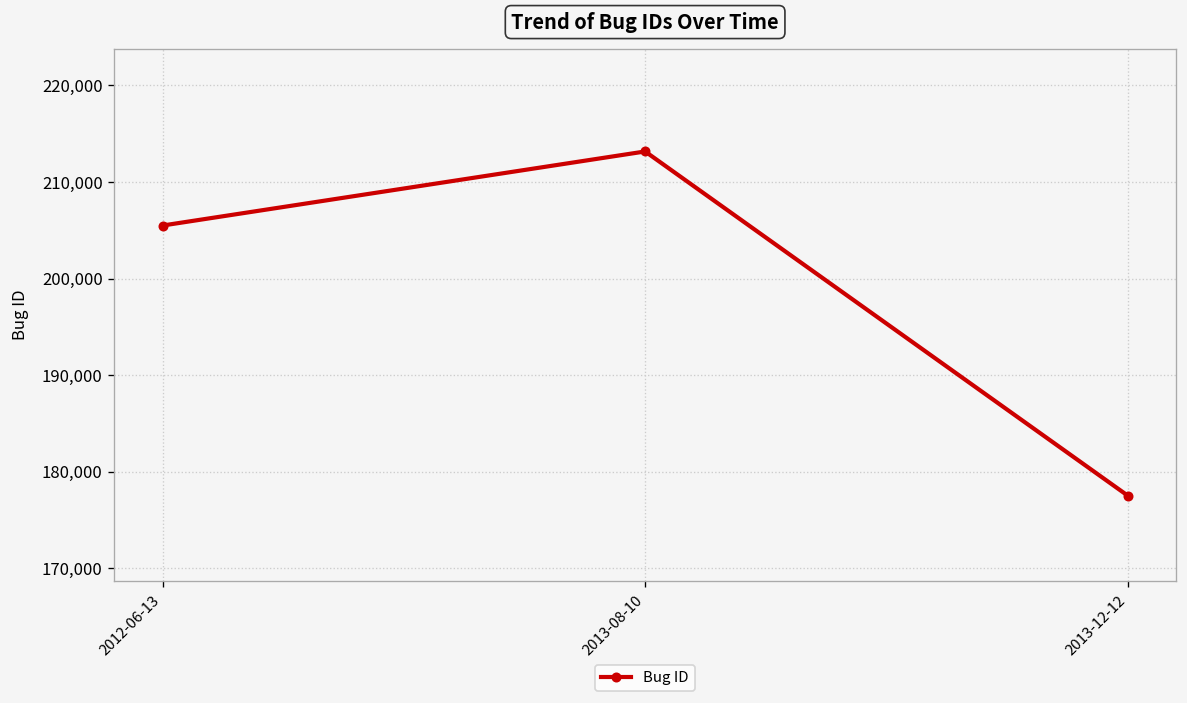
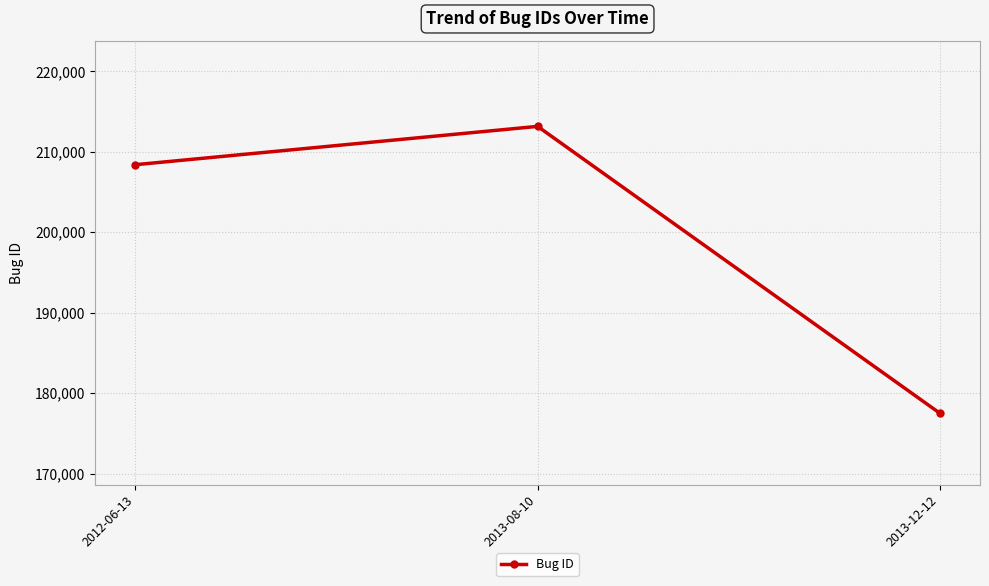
2012-06-13: 205,000 -> 208,000
